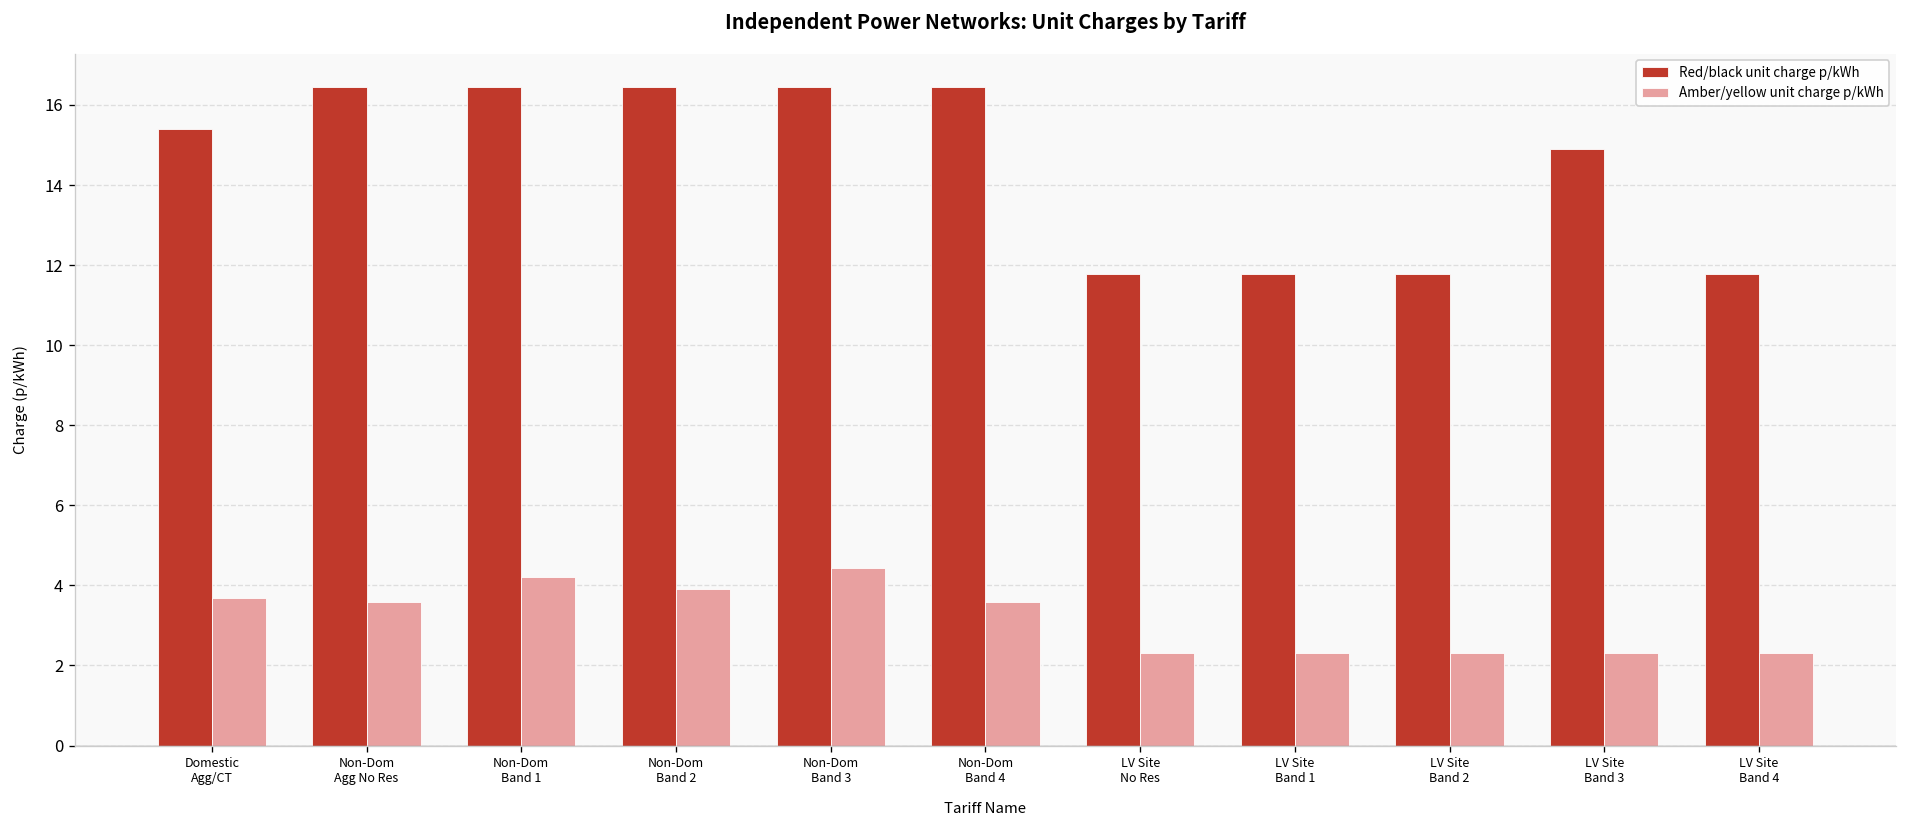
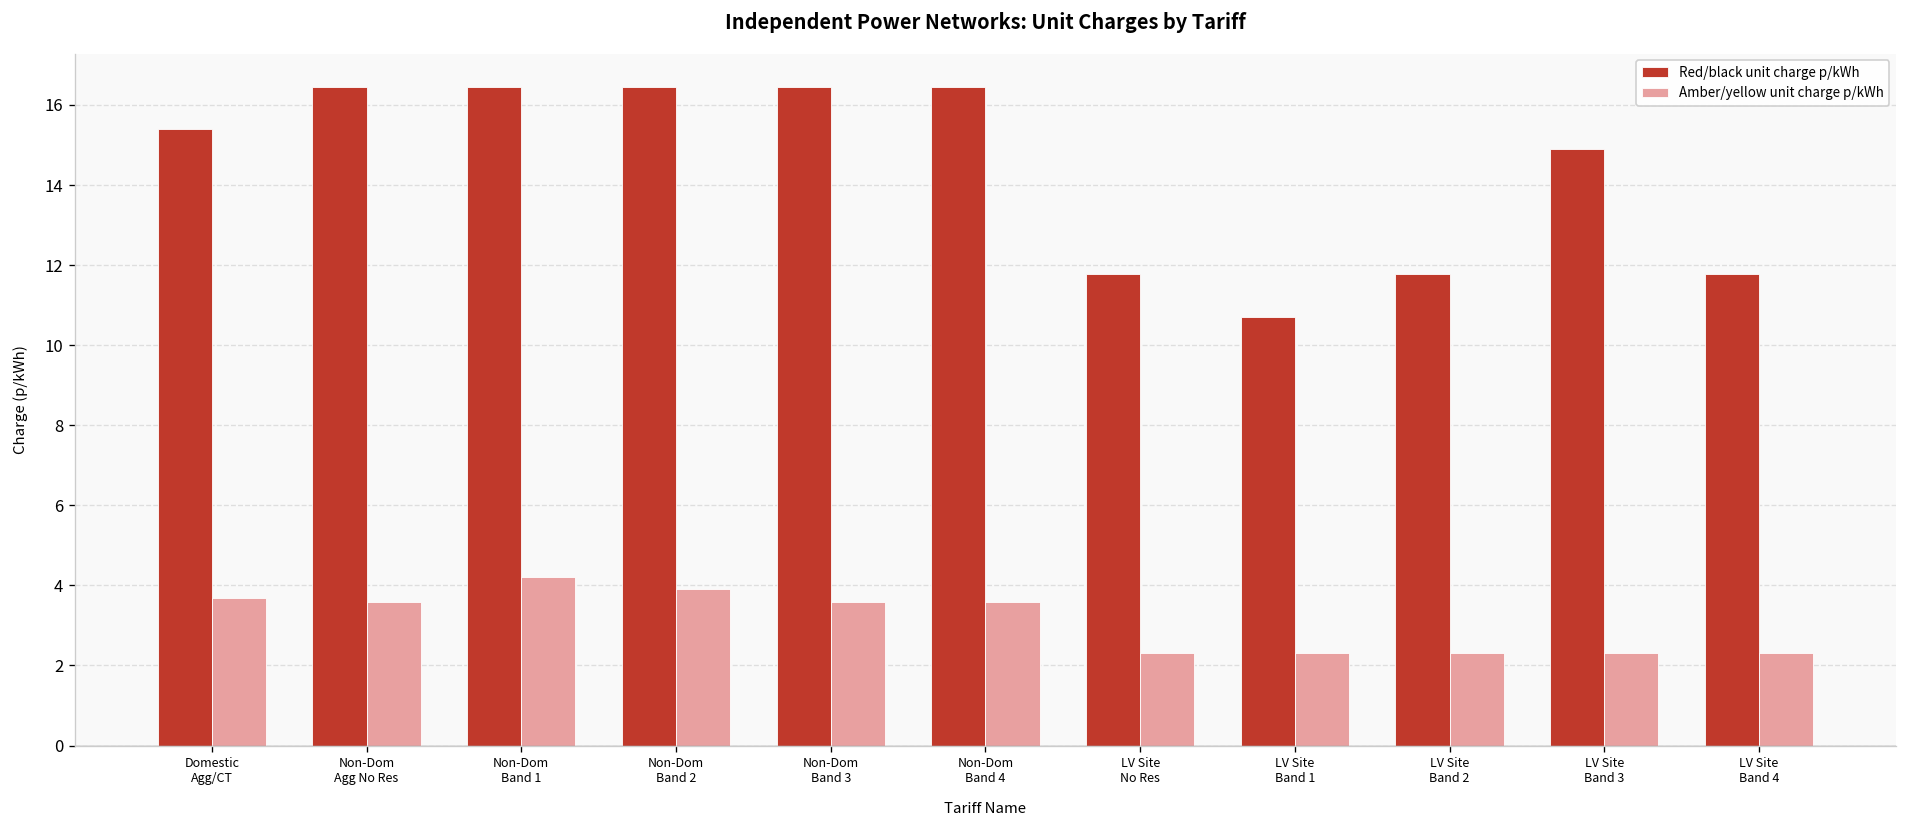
Amber/yellow unit charge p/kWh, Non-Dom Band 3: 4.4 -> 3.6
Red/black unit charge p/kWh, LV Site Band 1: 11.8 -> 10.7
